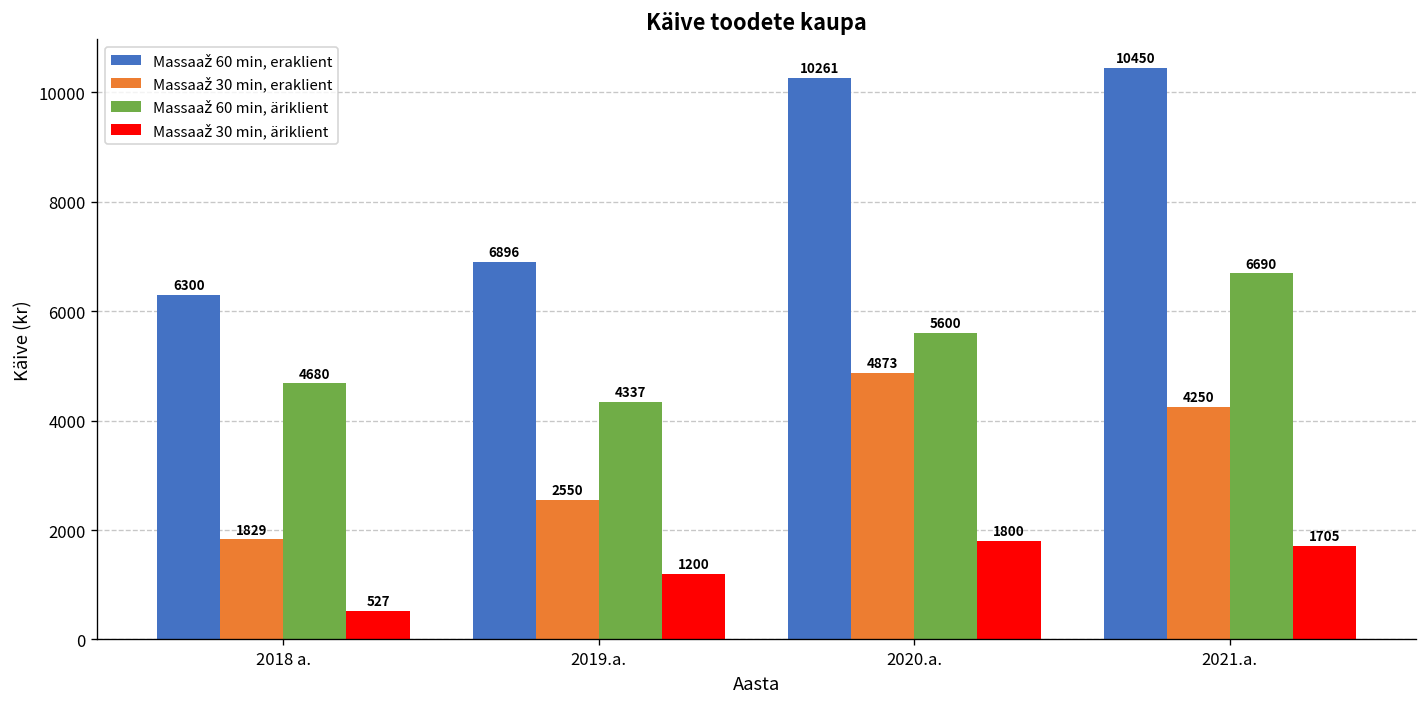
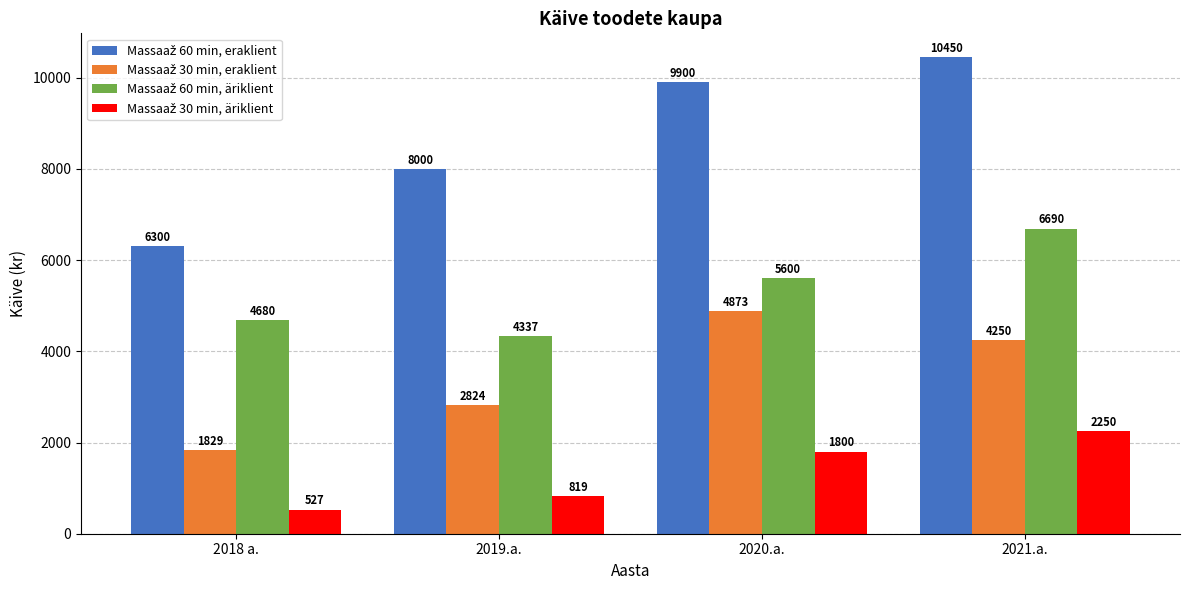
Massaaž 60 min, eraklient, 2019.a.: 6896 -> 8000
Massaaž 30 min, eraklient, 2019.a.: 2550 -> 2824
Massaaž 30 min, äriklient, 2019.a.: 1200 -> 819
Massaaž 60 min, eraklient, 2020.a.: 10261 -> 9900
Massaaž 30 min, äriklient, 2021.a.: 1705 -> 2250
